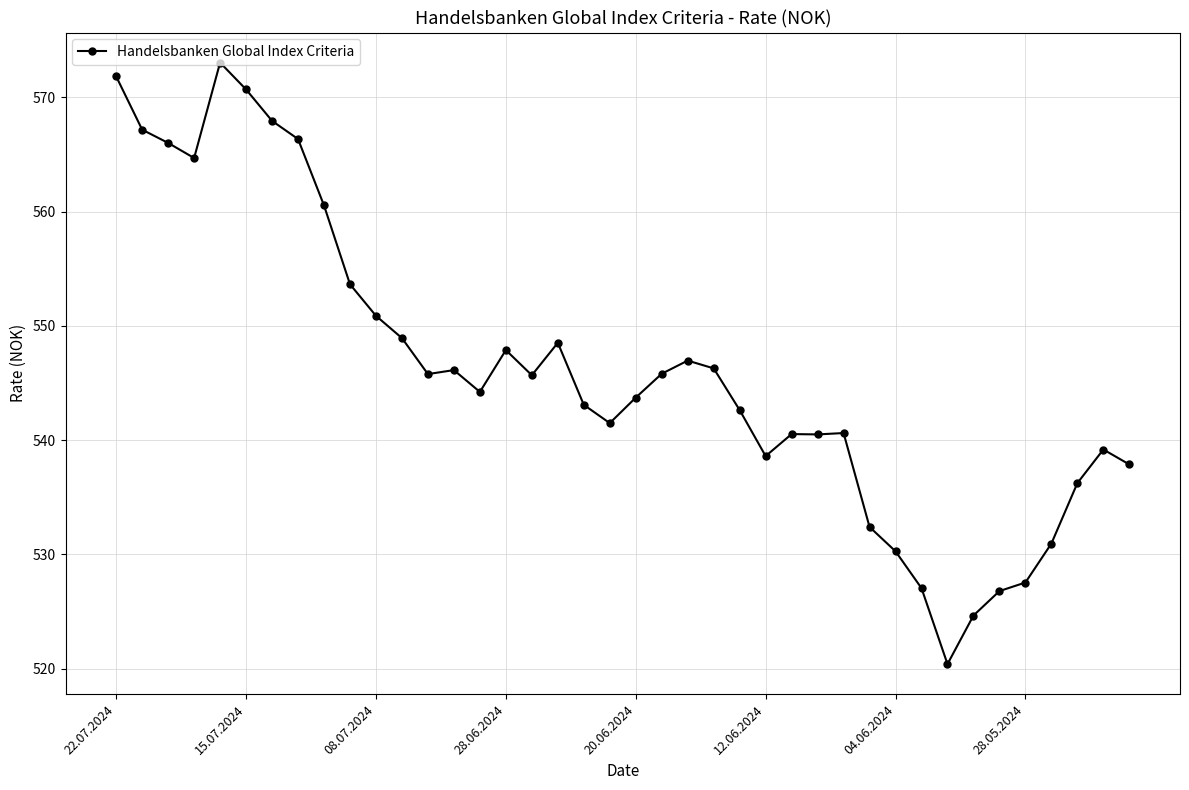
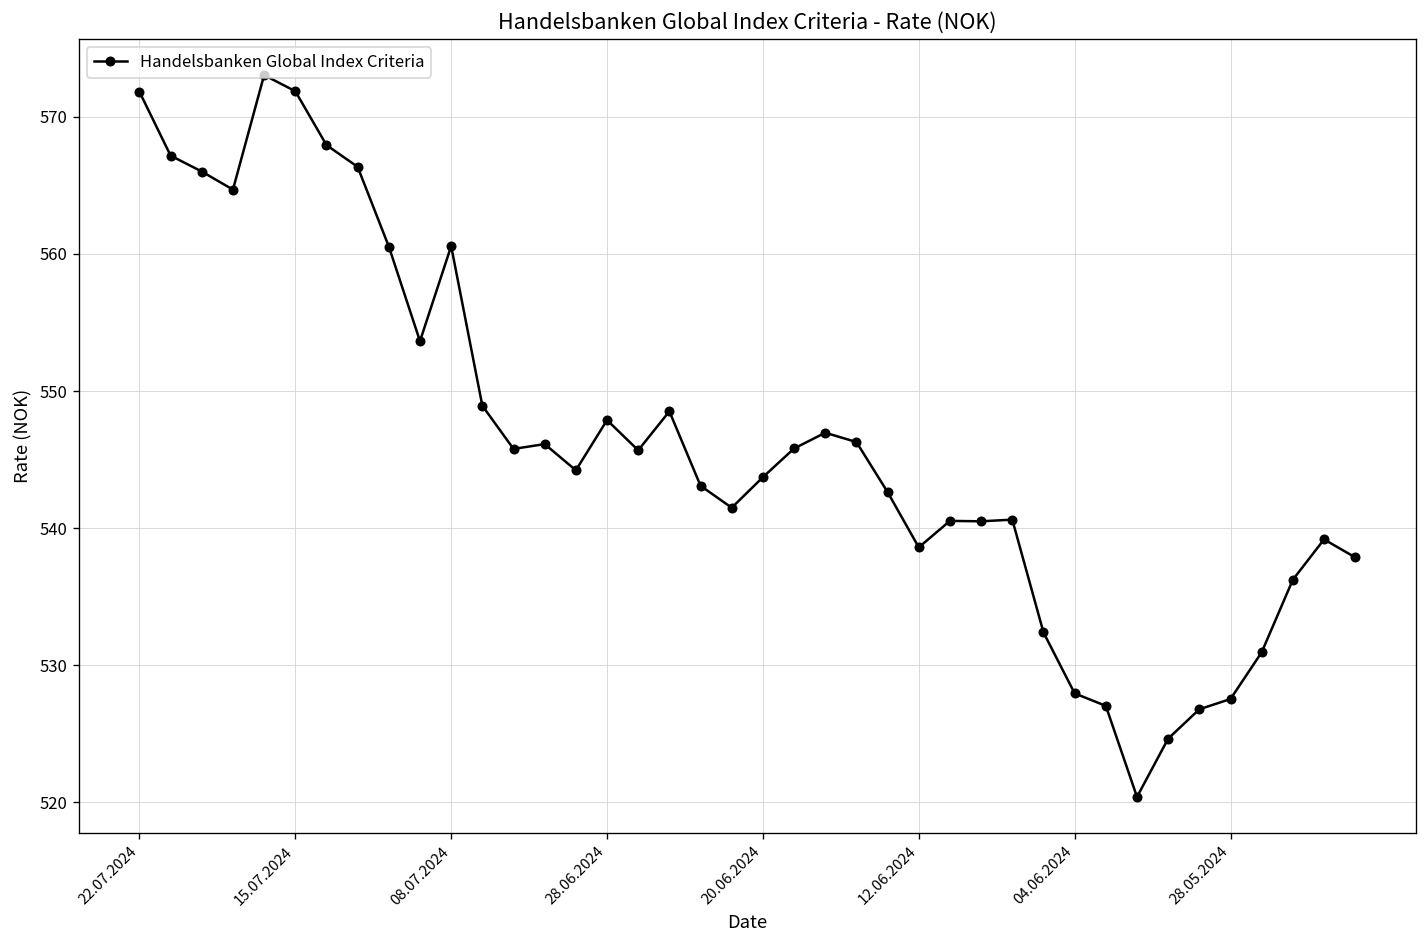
15.07.2024: 570.7 -> 571.9
08.07.2024: 550.9 -> 560.6
04.06.2024: 530.3 -> 528.0
